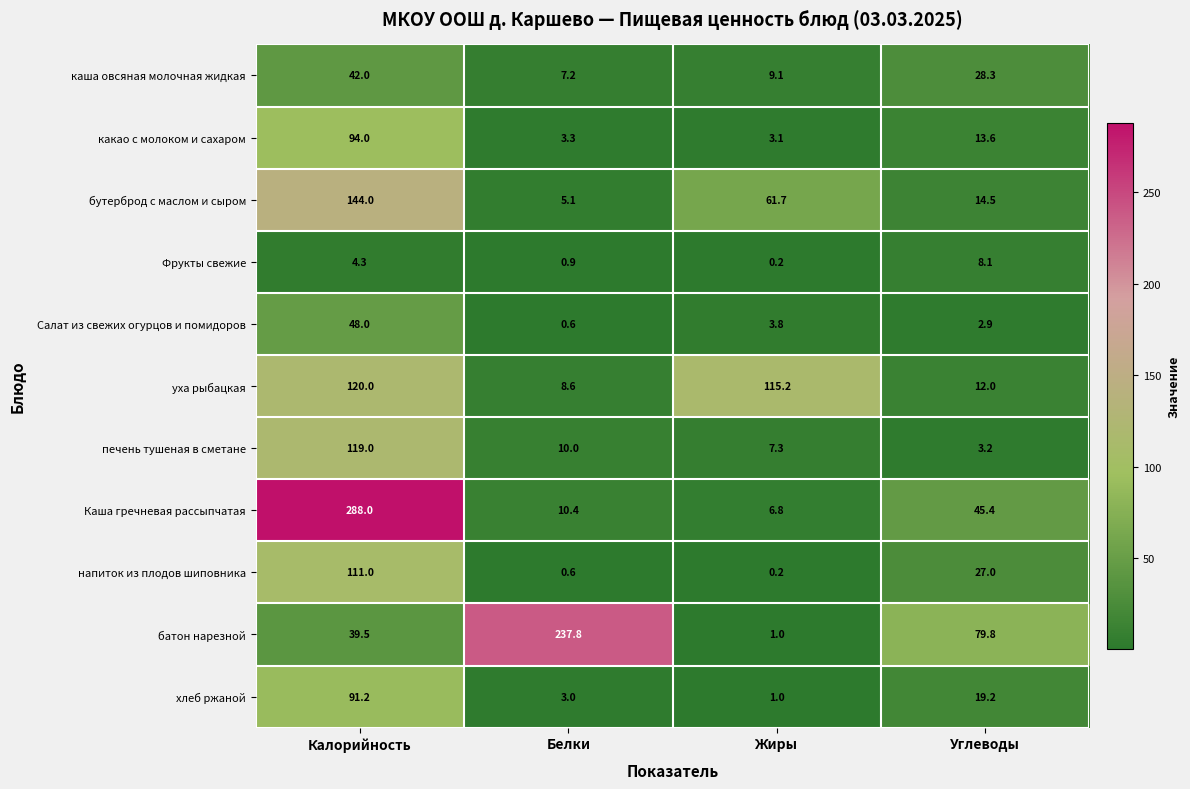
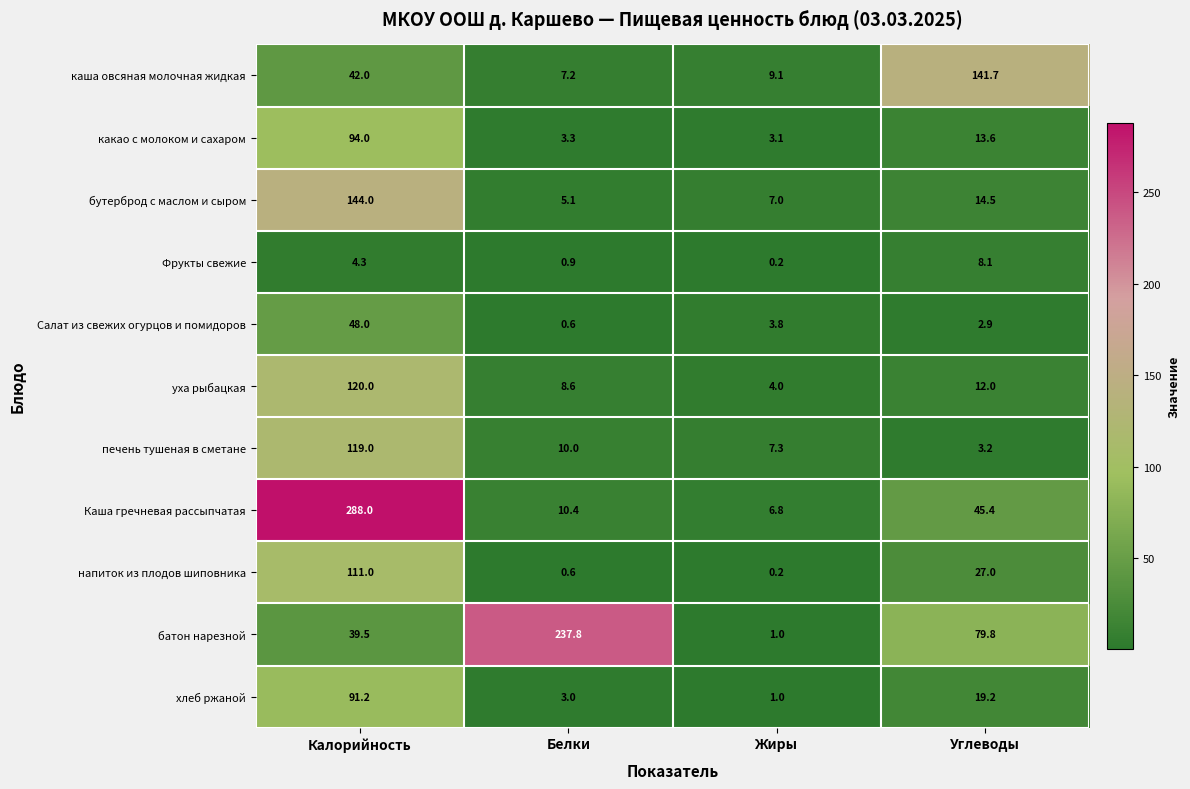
каша овсяная молочная жидкая, Углеводы: 28.3 -> 141.7
бутерброд с маслом и сыром, Жиры: 61.7 -> 7.0
уха рыбацкая, Жиры: 115.2 -> 4.0
